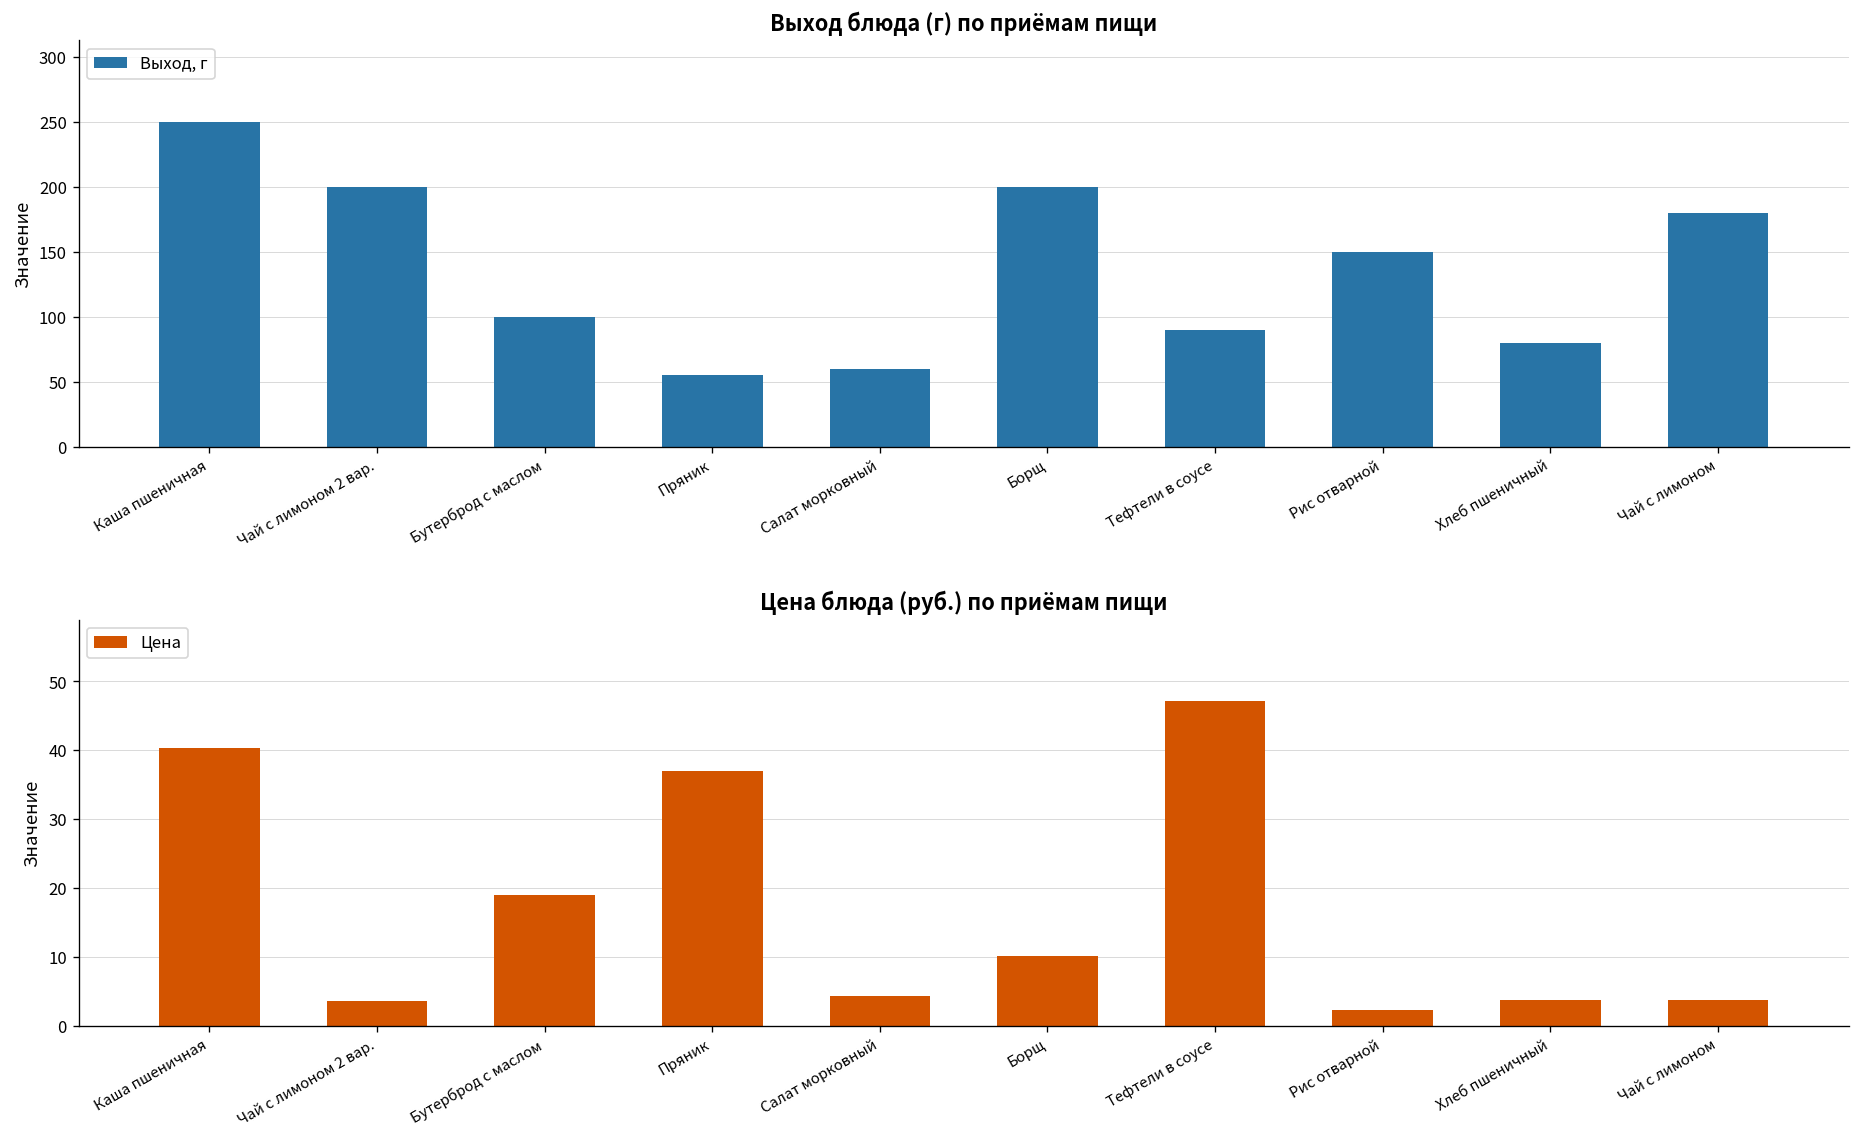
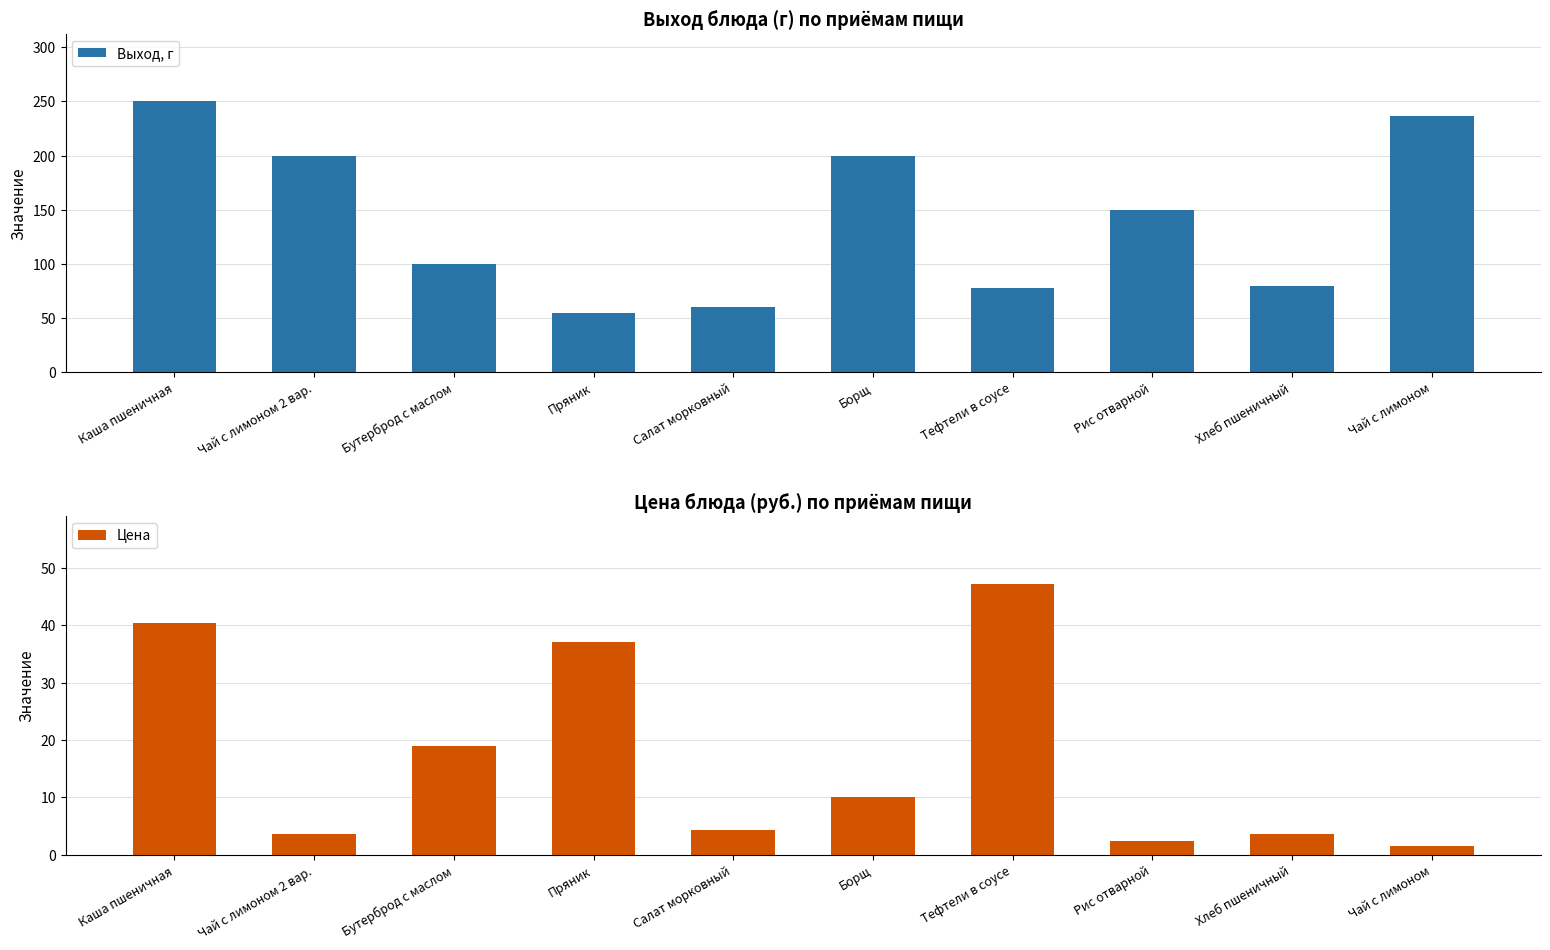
Выход блюда (г) по приёмам пищи, Тефтели в соусе: 90 -> 78
Выход блюда (г) по приёмам пищи, Чай с лимоном: 180 -> 237
Цена блюда (руб.) по приёмам пищи, Чай с лимоном: 4 -> 1
